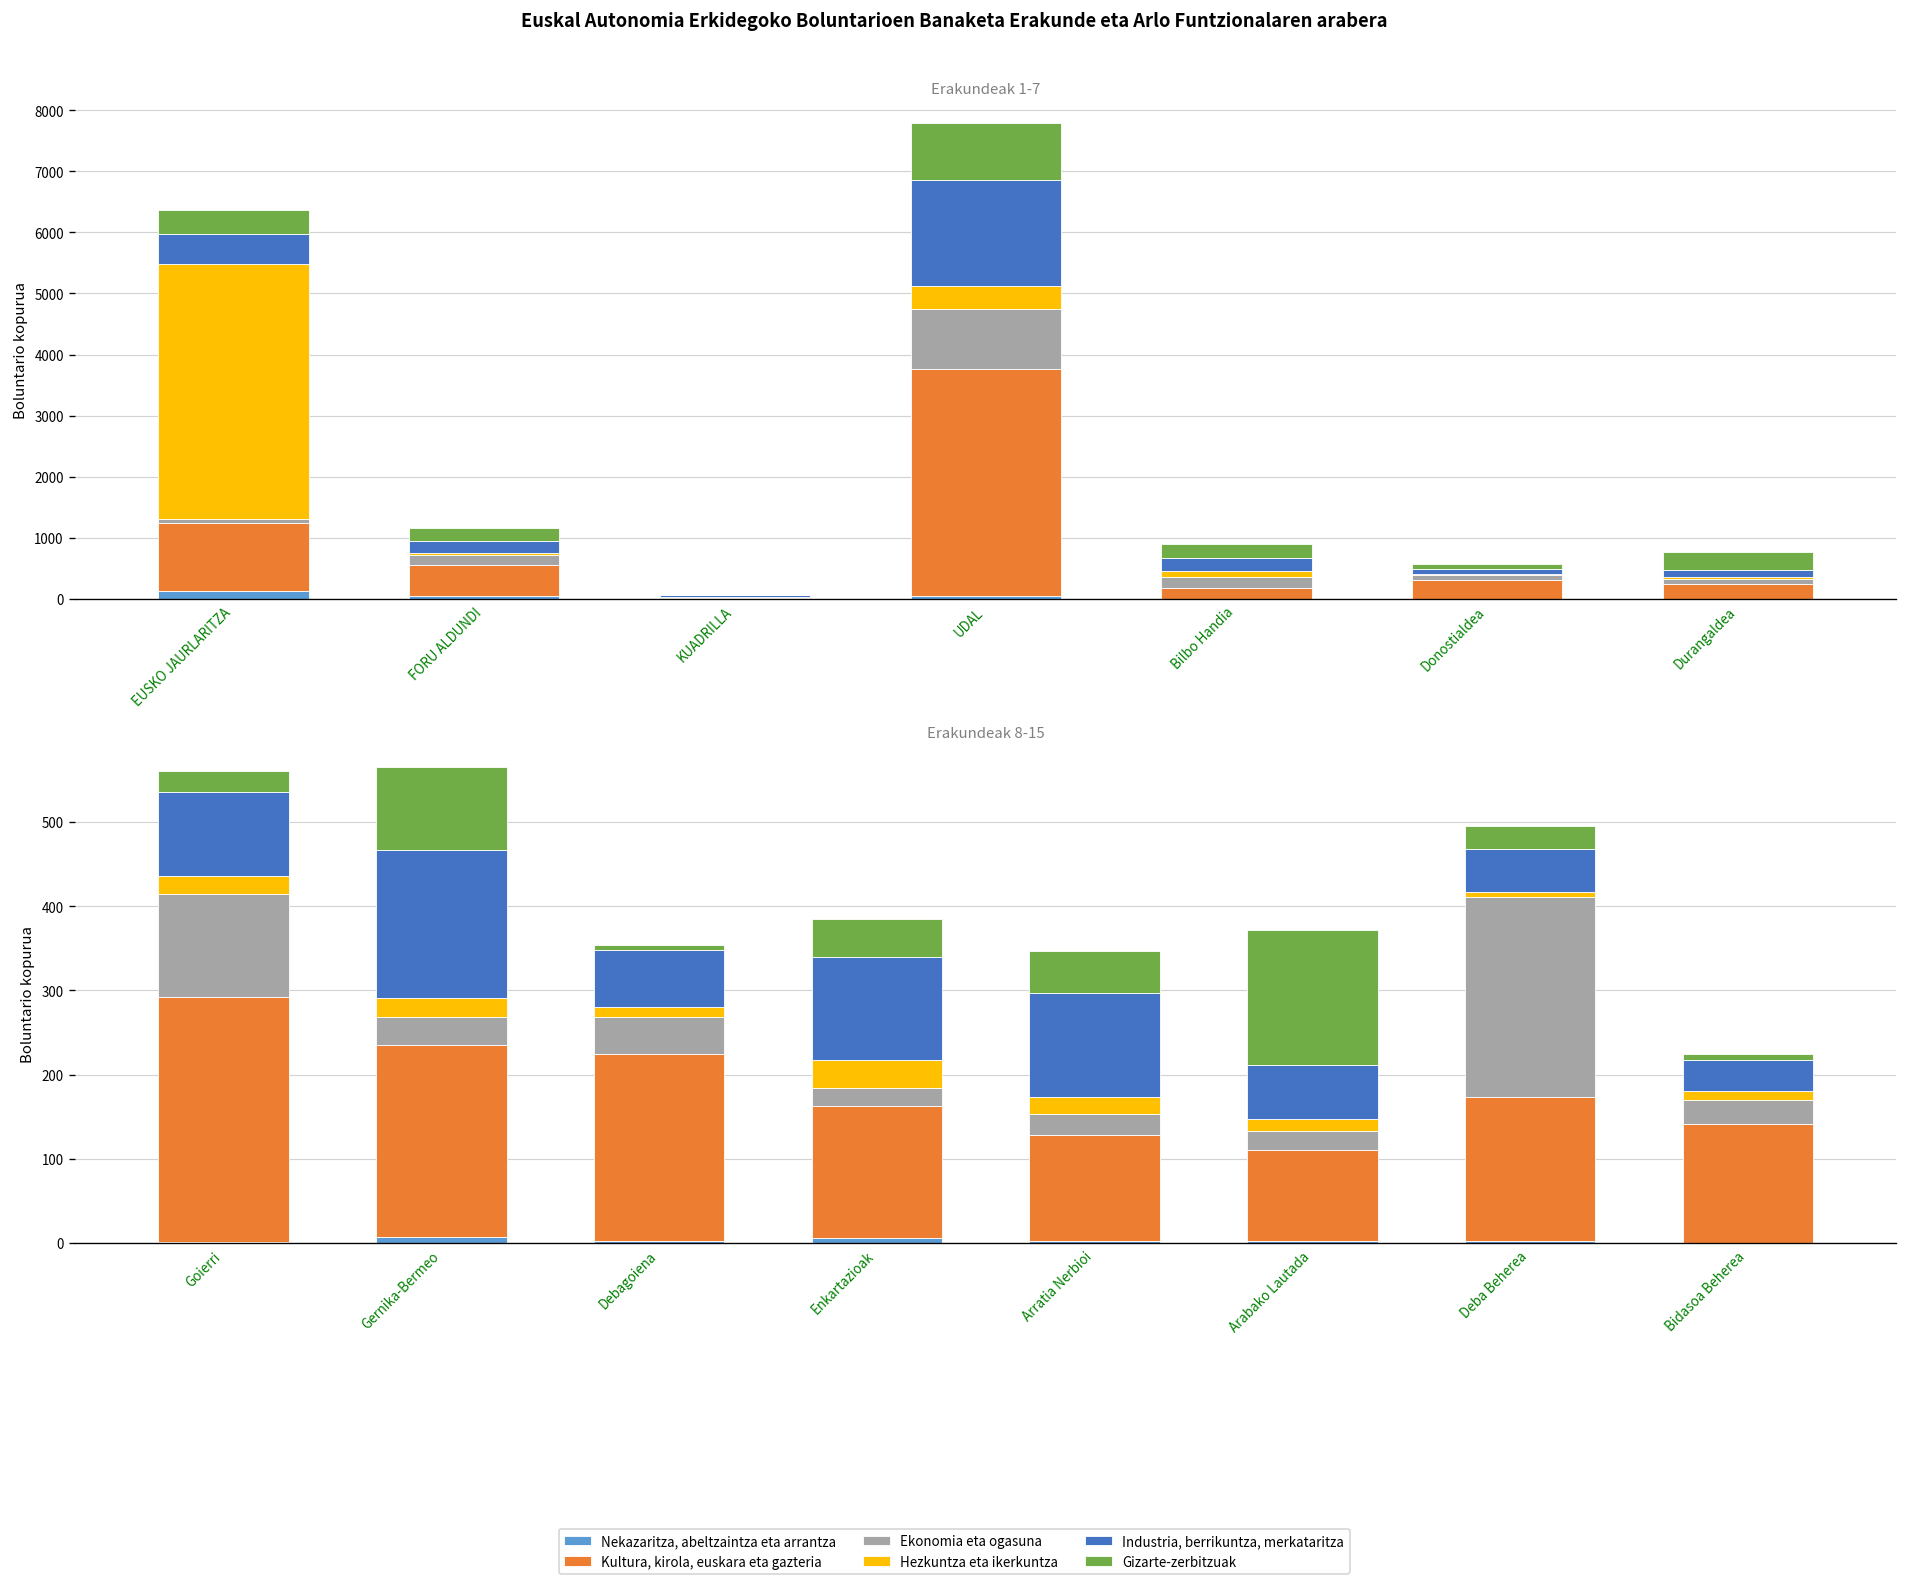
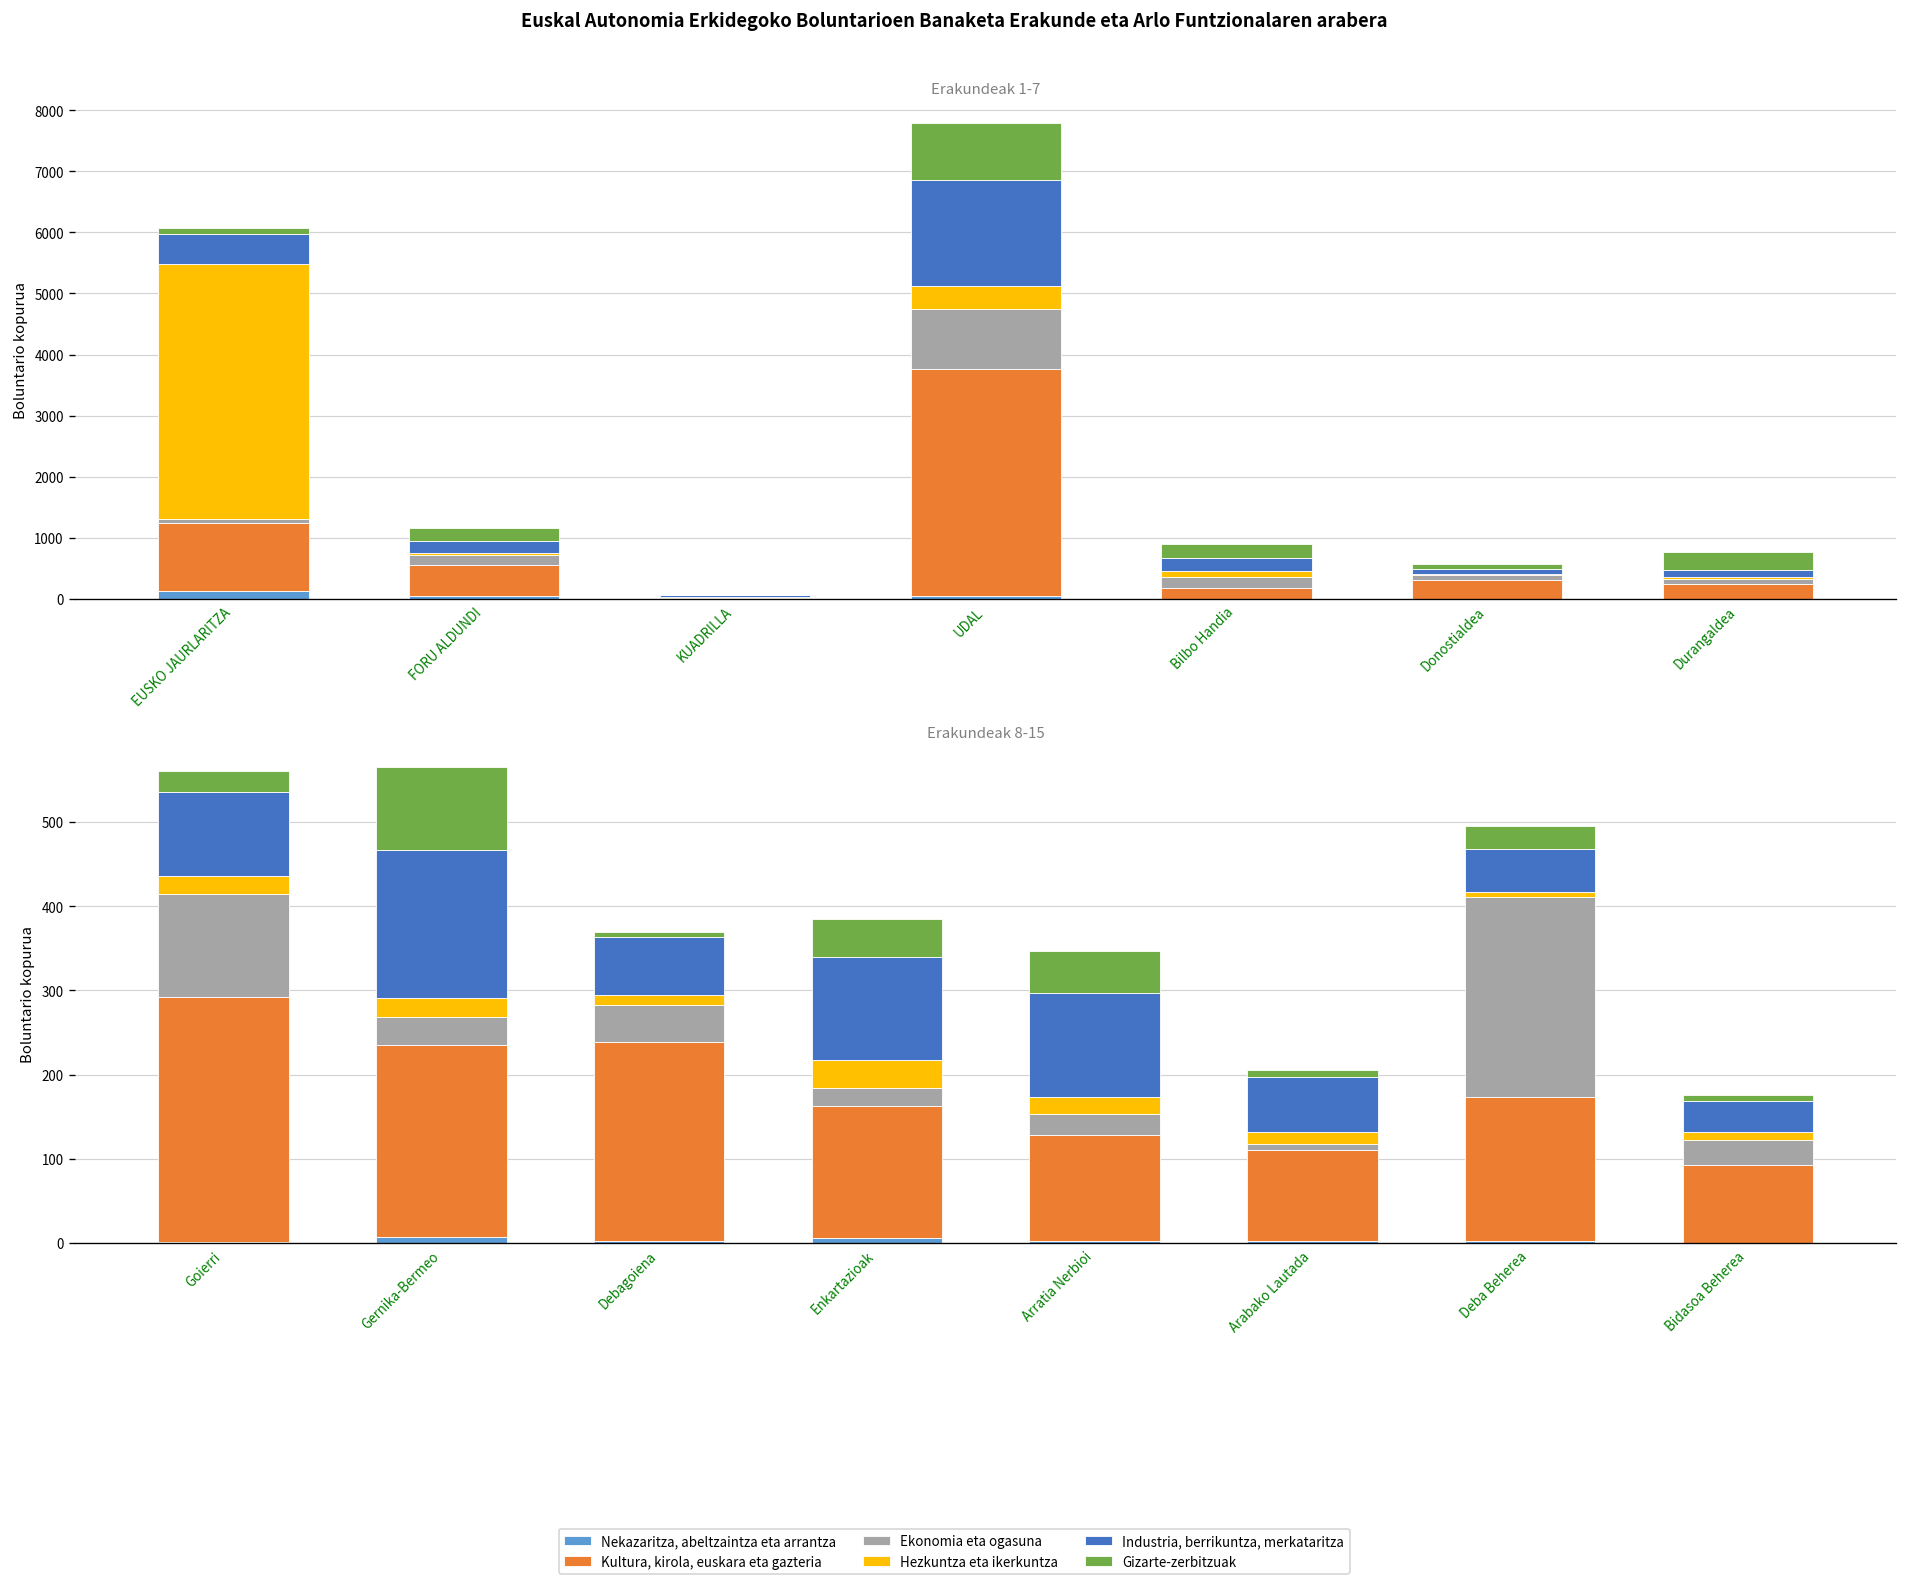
Erakundeak 1-7, Gizarte-zerbitzuak, EUSKO JAURLARITZA: 400 -> 100
Erakundeak 8-15, Kultura, kirola, euskara eta gazteria, Debagoiena: 220 -> 240
Erakundeak 8-15, Ekonomia eta ogasuna, Arabako Lautada: 20 -> 10
Erakundeak 8-15, Gizarte-zerbitzuak, Arabako Lautada: 160 -> 10
Erakundeak 8-15, Kultura, kirola, euskara eta gazteria, Bidasoa Beherea: 140 -> 90
